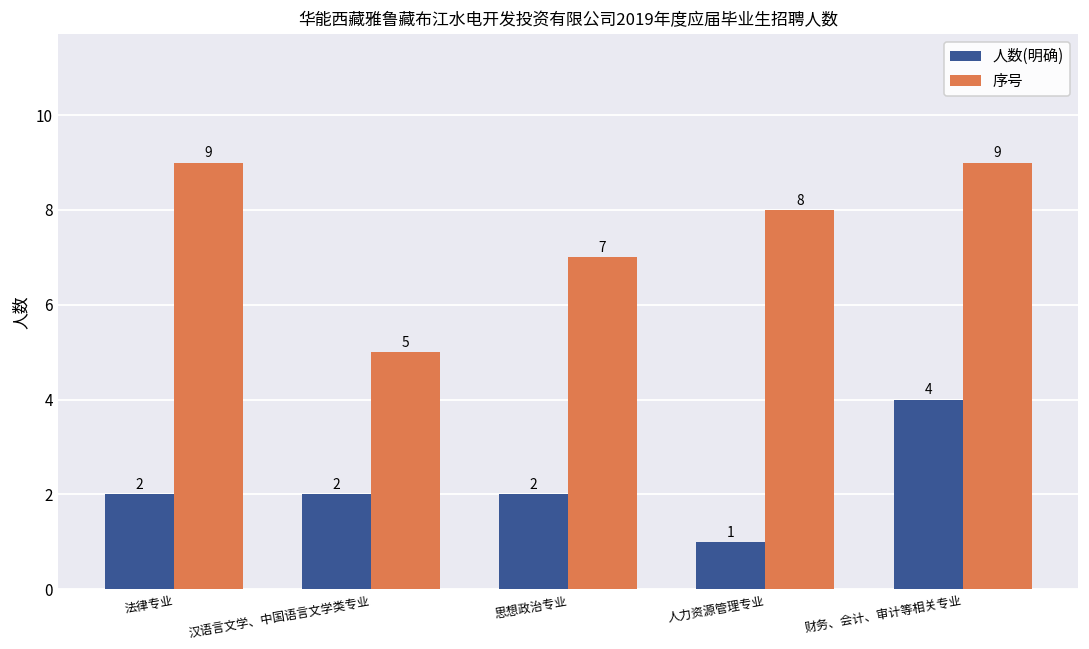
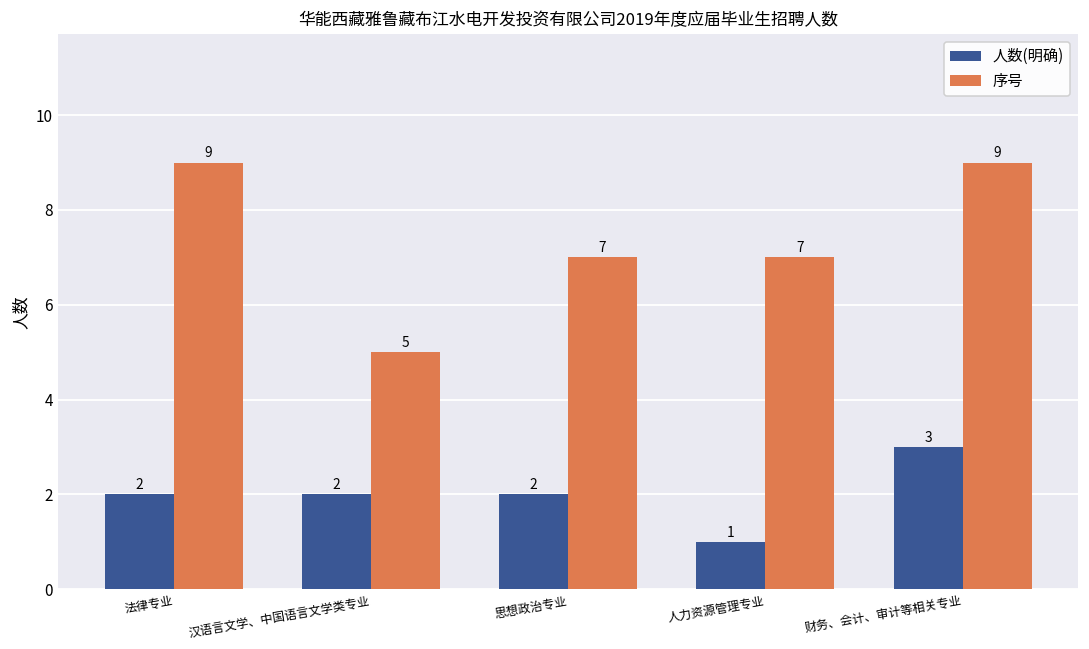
序号, 人力资源管理专业: 8 -> 7
人数(明确), 财务、会计、审计等相关专业: 4 -> 3
